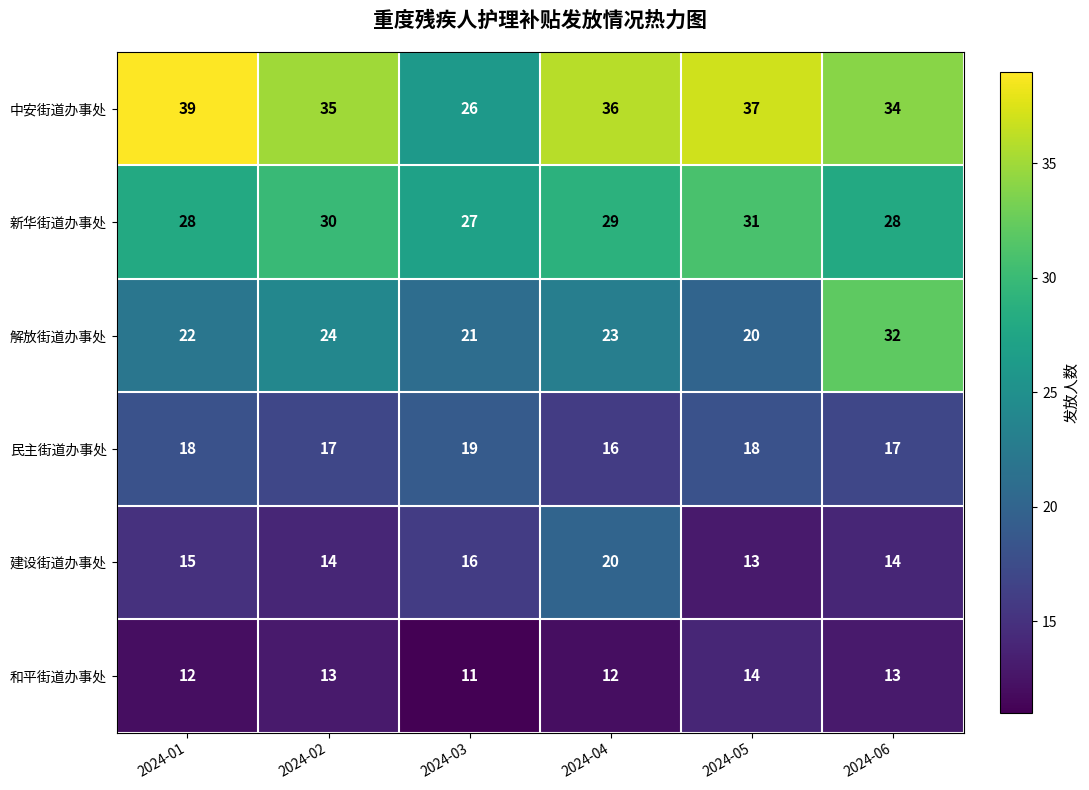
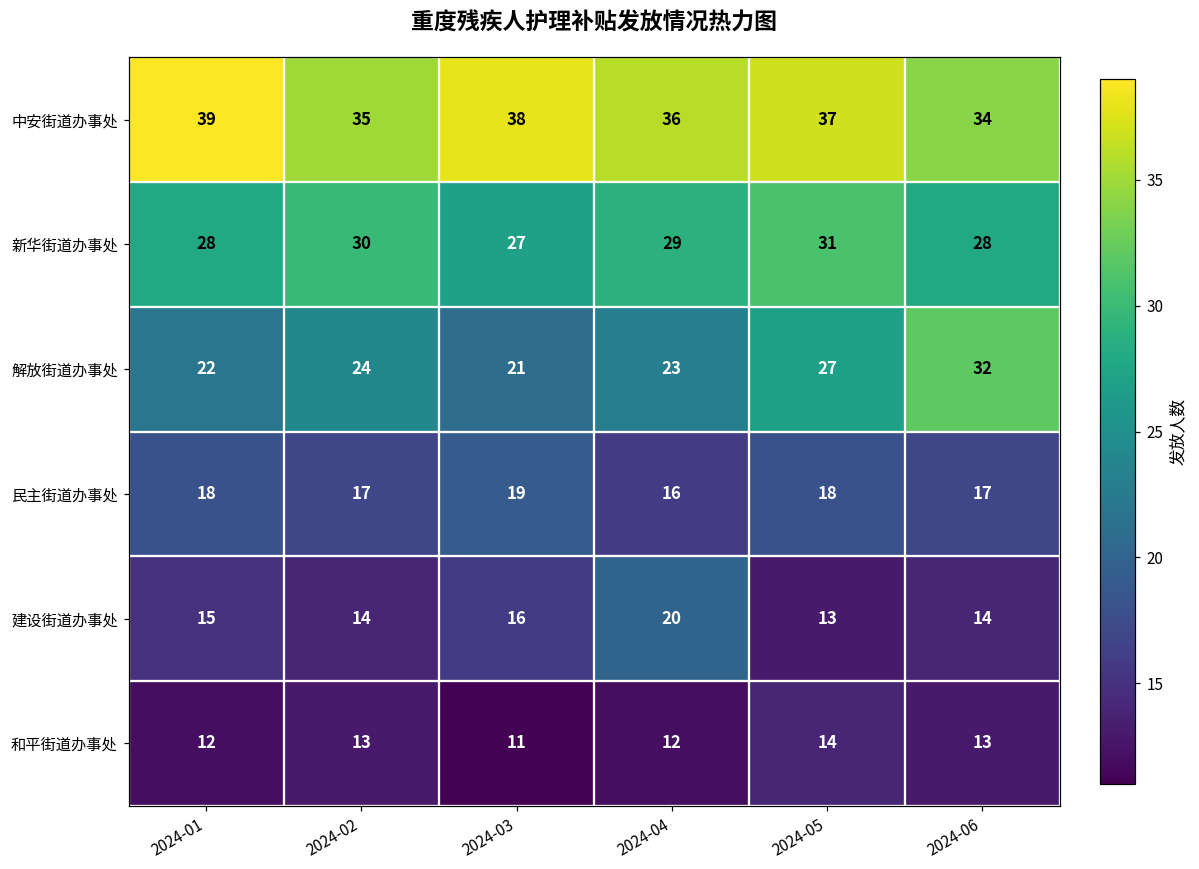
中安街道办事处, 2024-03: 26 -> 38
解放街道办事处, 2024-05: 20 -> 27
